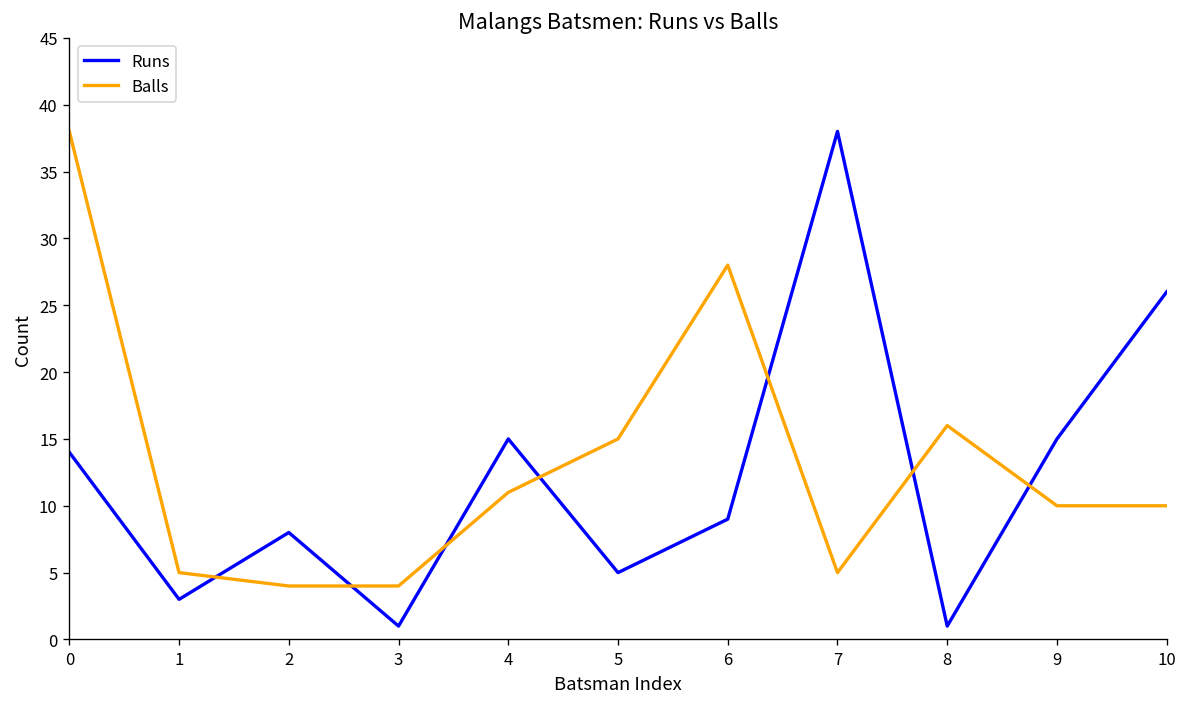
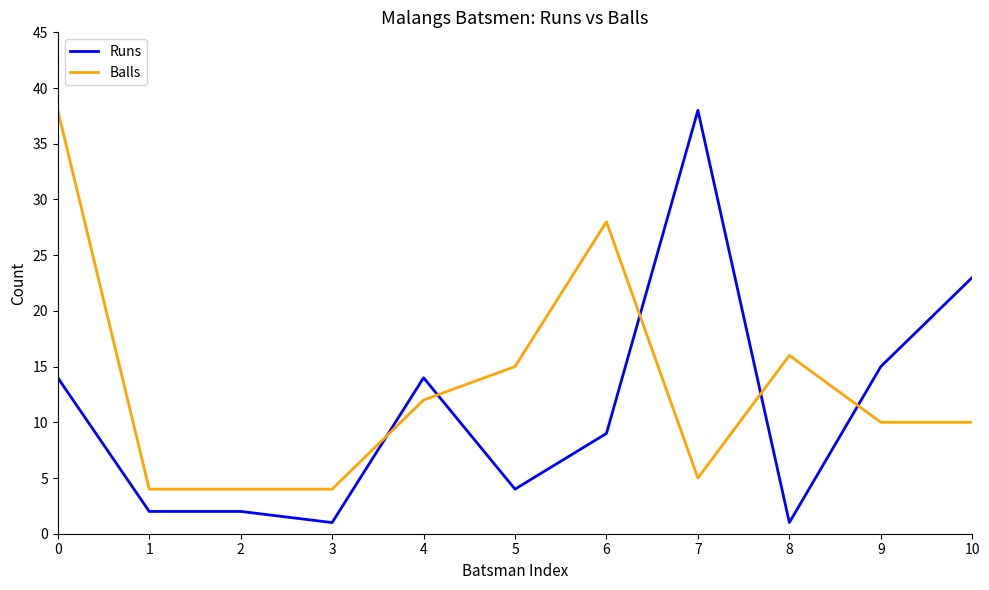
Runs, 1: 3 -> 2
Balls, 1: 5 -> 4
Runs, 2: 8 -> 2
Runs, 4: 15 -> 14
Balls, 4: 11 -> 12
Runs, 5: 5 -> 4
Runs, 10: 26 -> 23
